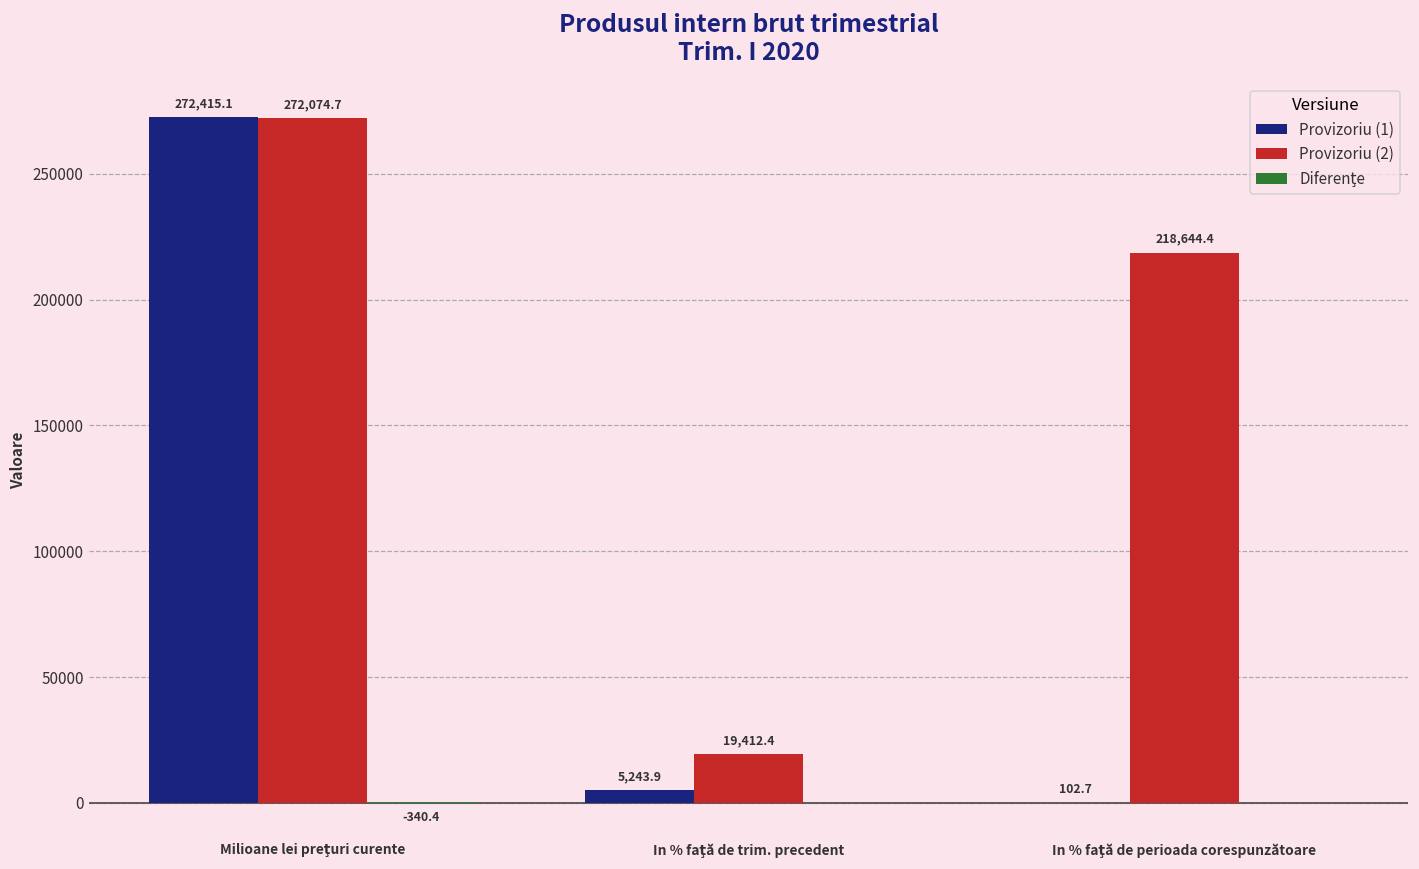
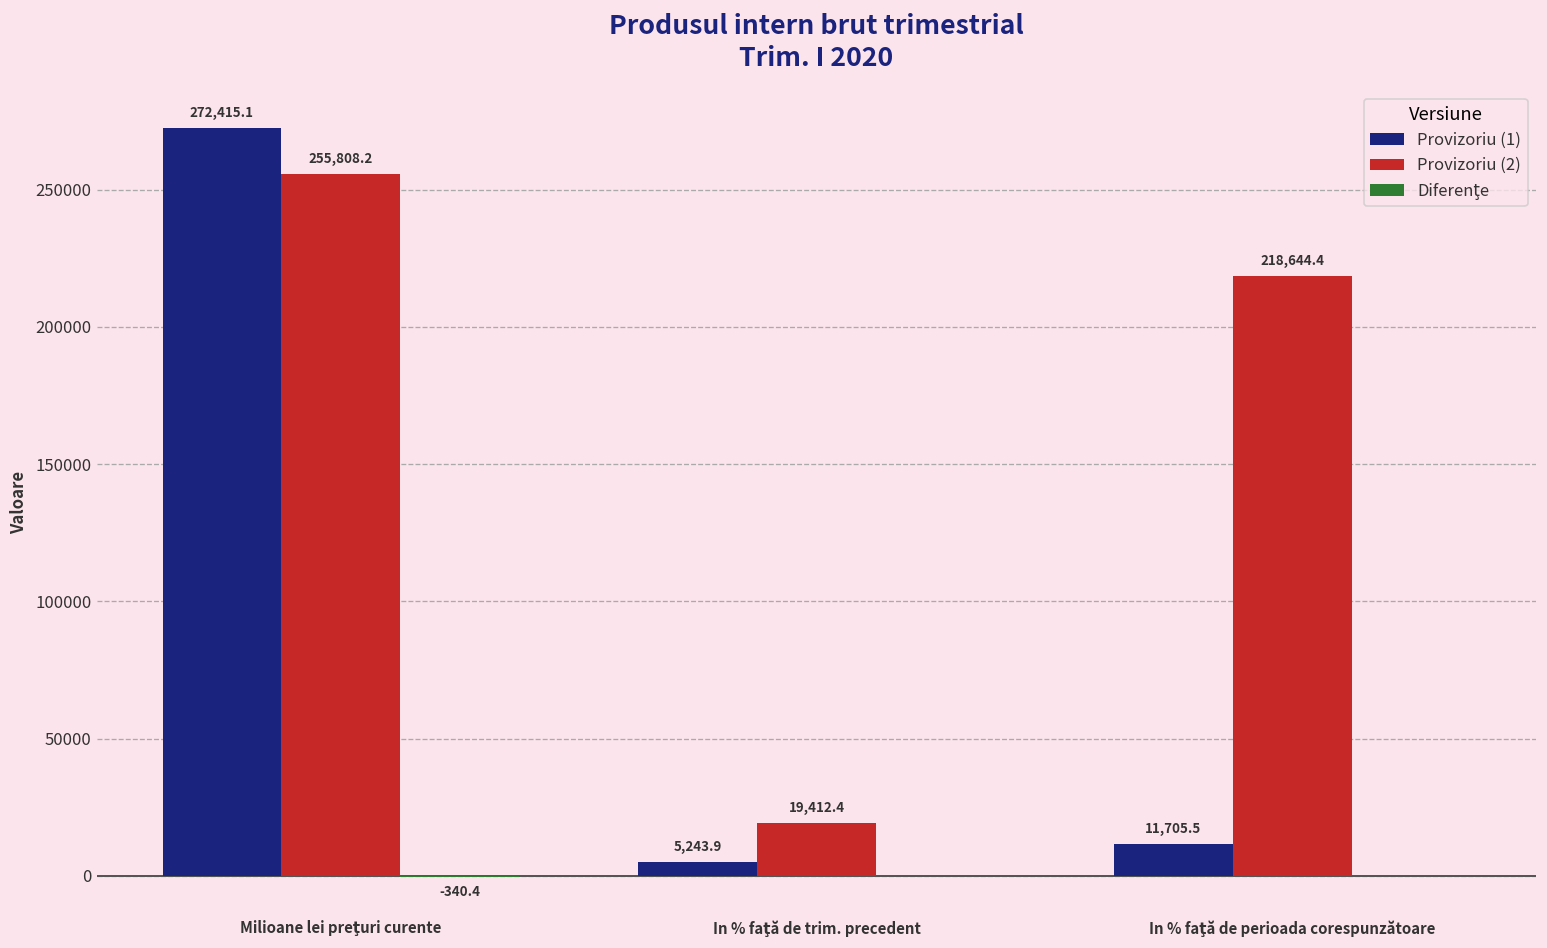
Provizoriu (2), Milioane lei preţuri curente: 272,074.7 -> 255,808.2
Provizoriu (1), In % faţă de perioada corespunzătoare: 102.7 -> 11,705.5
